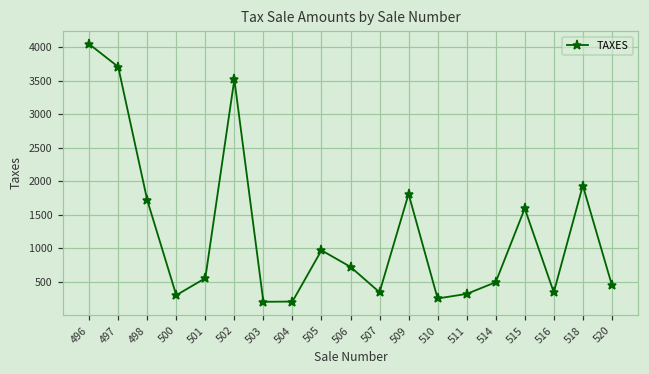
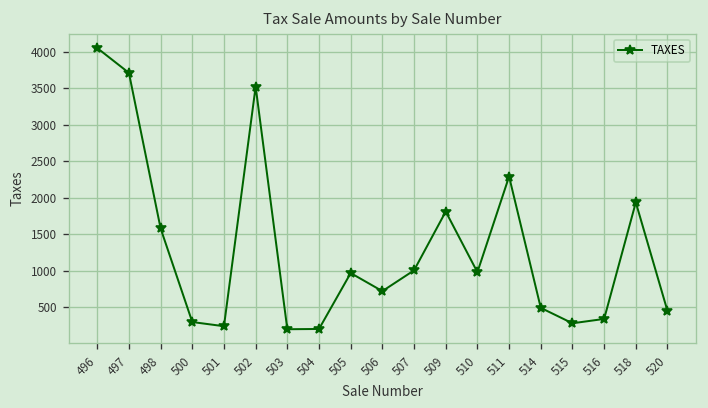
498: 1700 -> 1600
501: 600 -> 200
507: 300 -> 1000
510: 200 -> 1000
511: 300 -> 2300
515: 1600 -> 300
